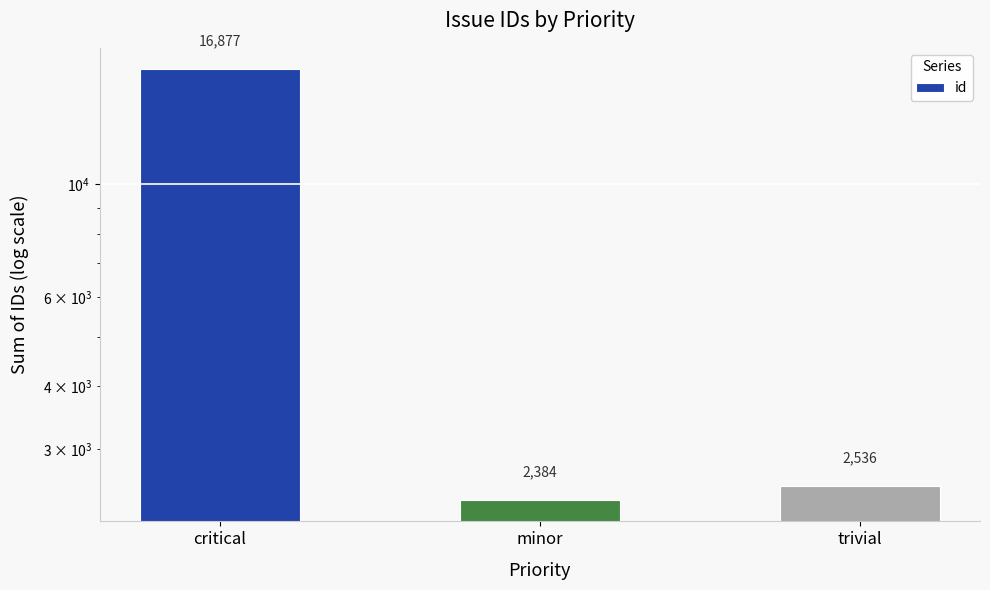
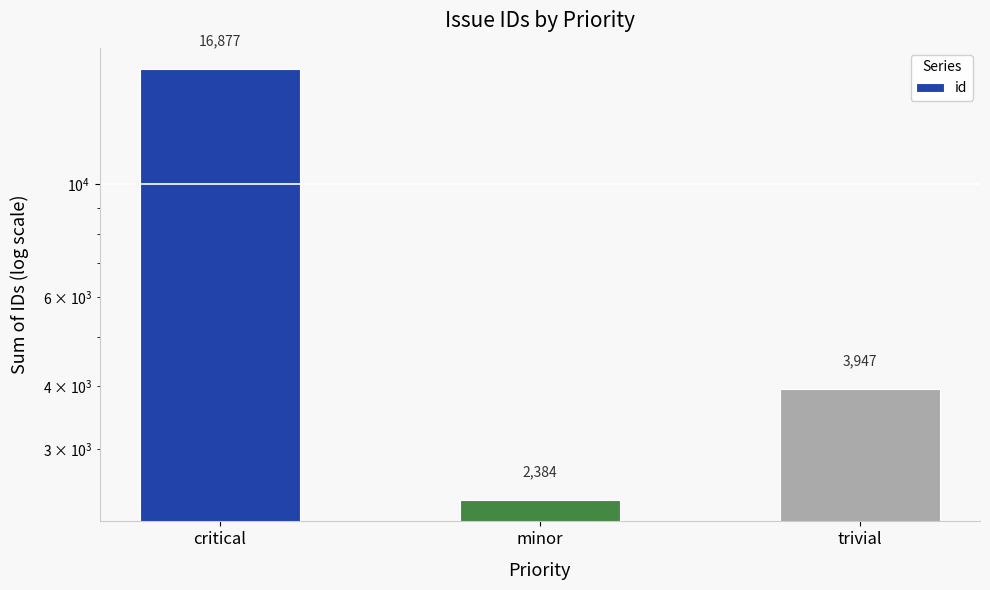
trivial: 2,536 -> 3,947
